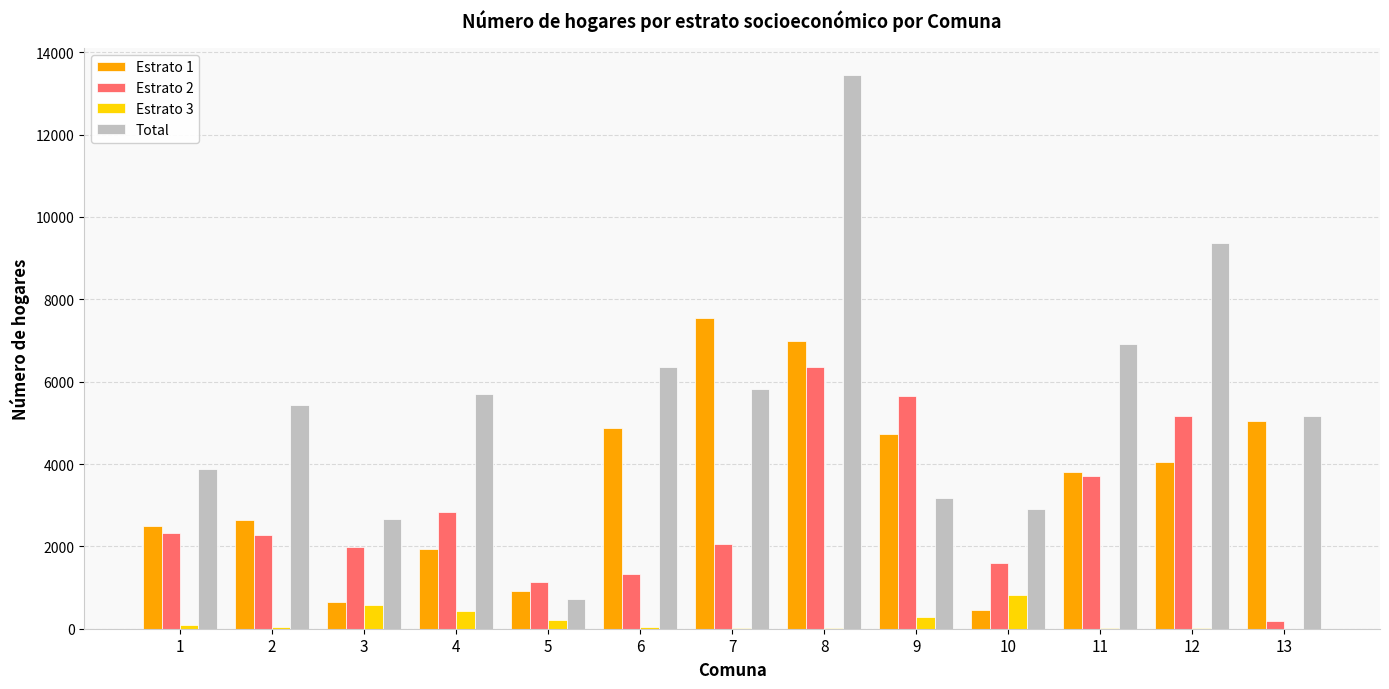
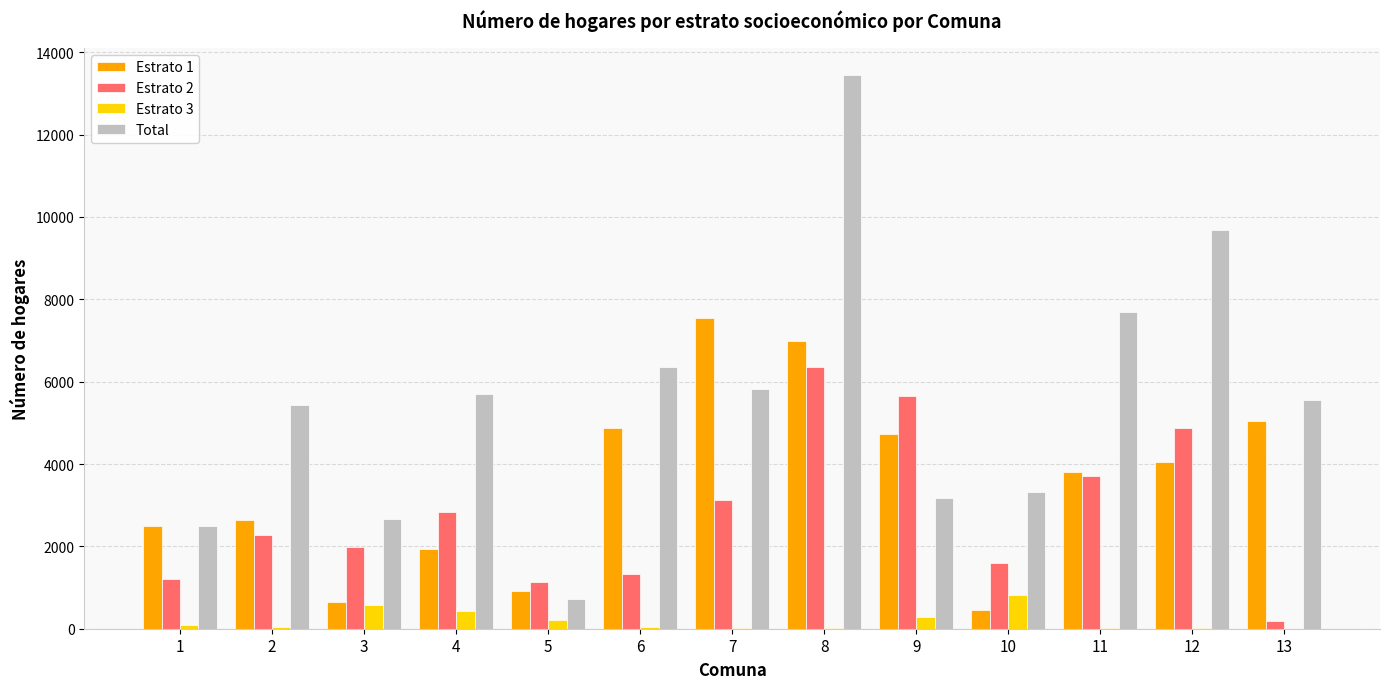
Estrato 2, 1: 2300 -> 1200
Total, 1: 3900 -> 2500
Estrato 2, 7: 2100 -> 3100
Total, 10: 2900 -> 3300
Total, 11: 6900 -> 7700
Estrato 2, 12: 5200 -> 4900
Total, 12: 9400 -> 9700
Total, 13: 5200 -> 5600
